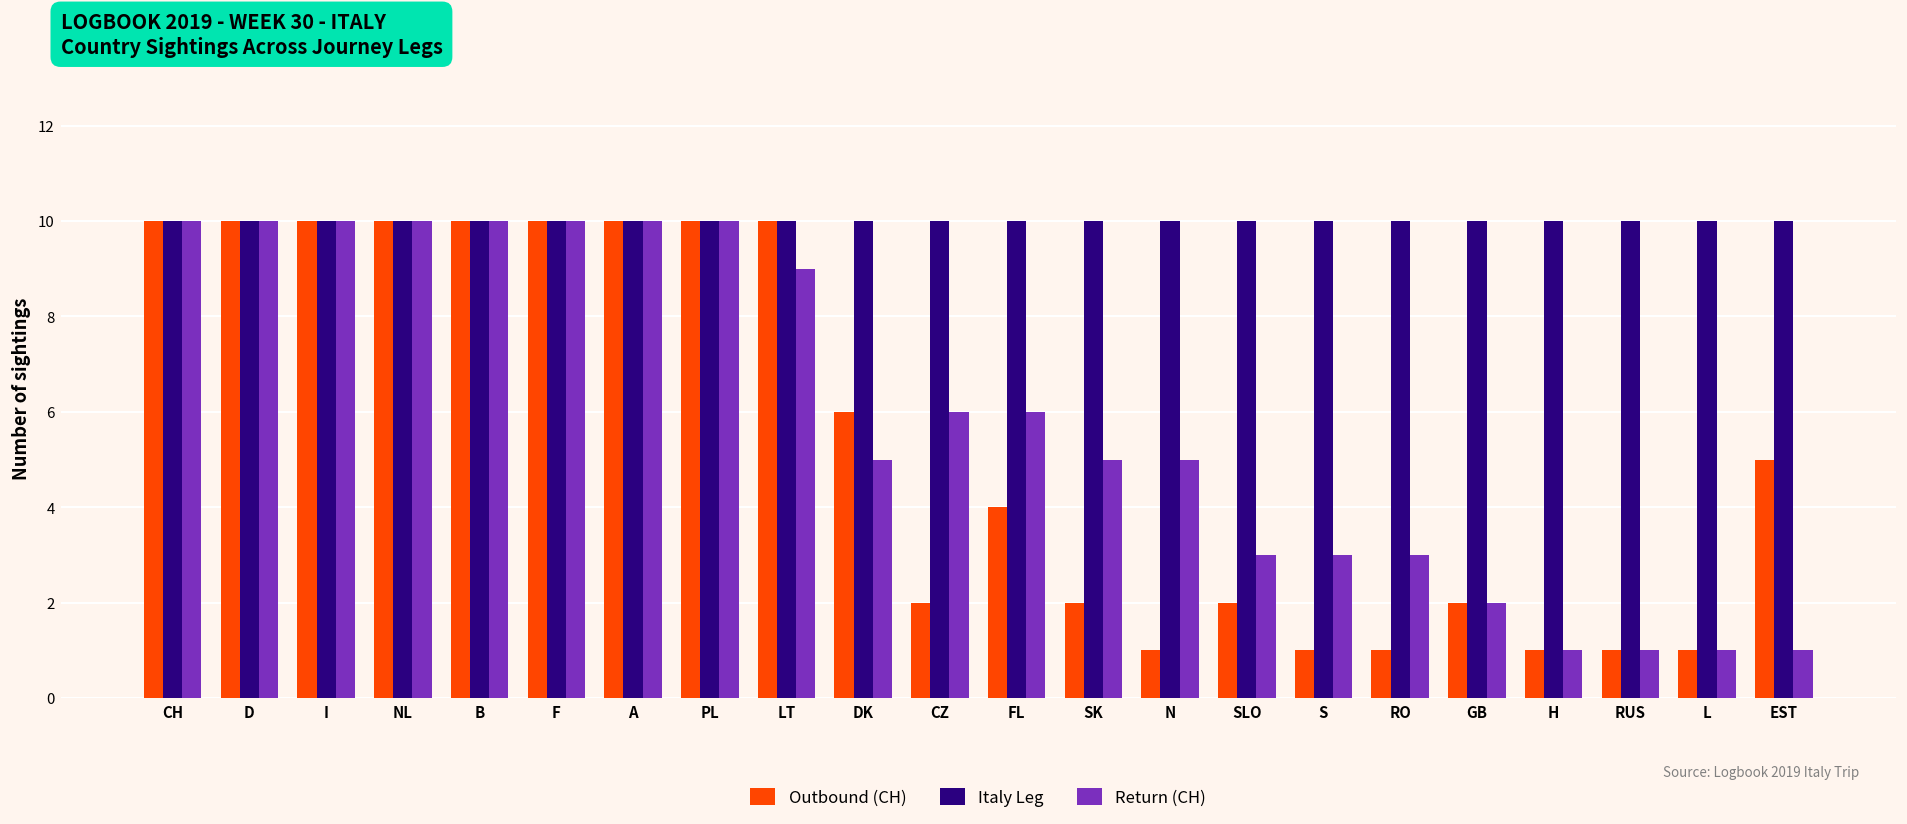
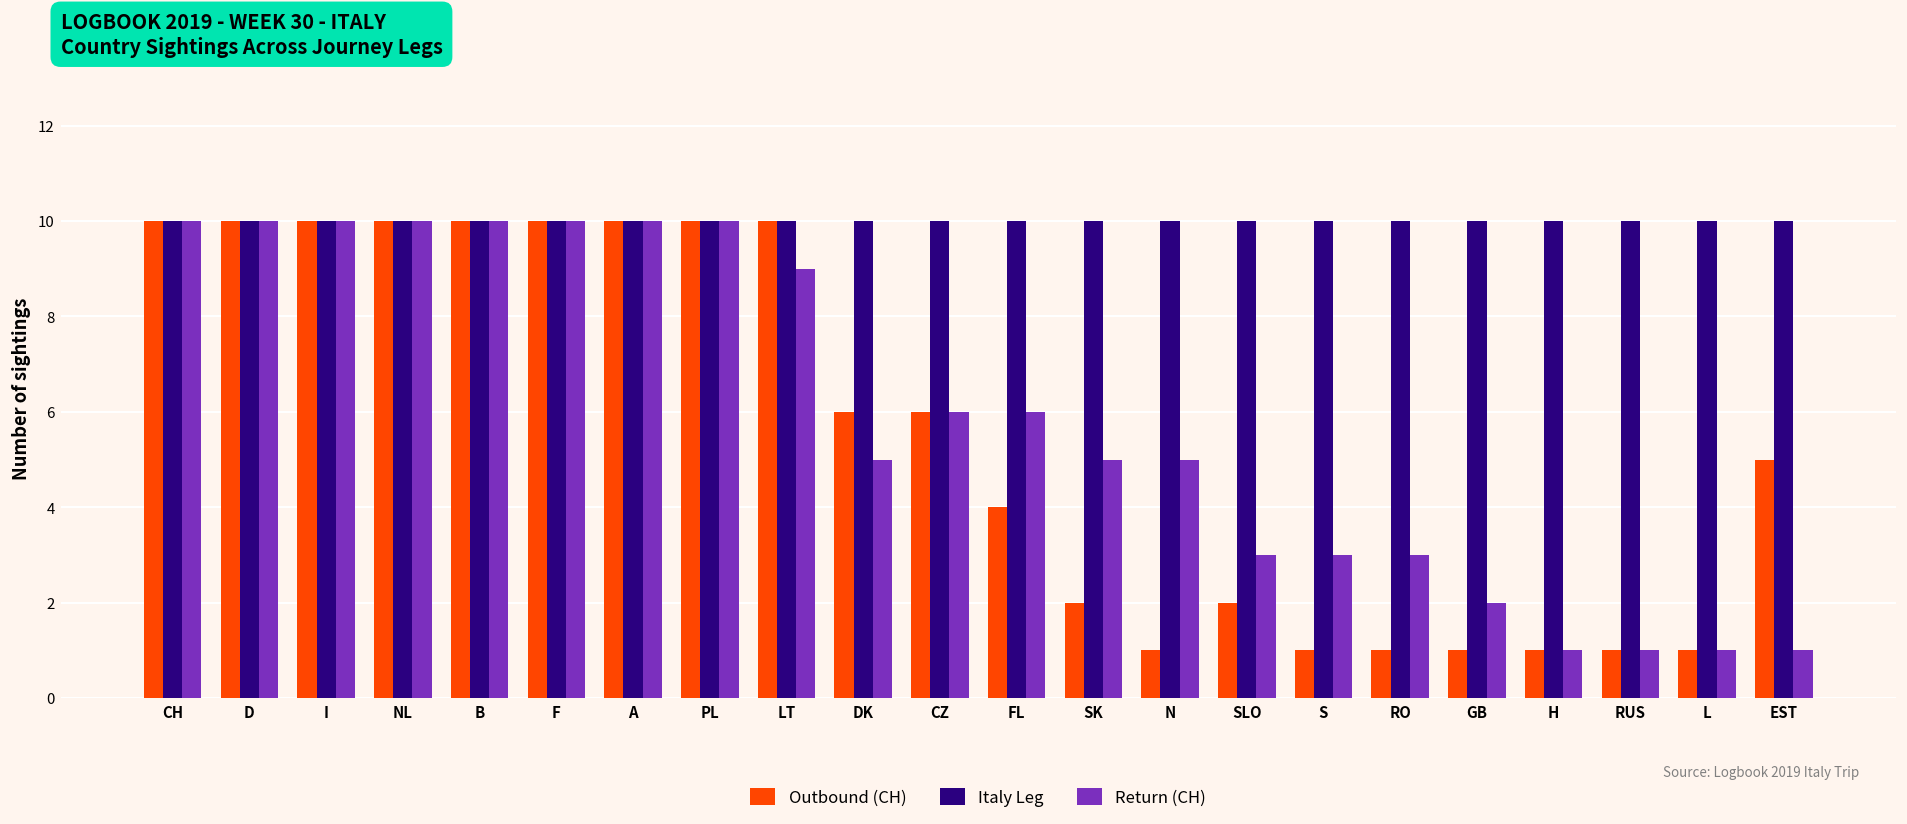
Outbound (CH), CZ: 2 -> 6
Outbound (CH), GB: 2 -> 1
